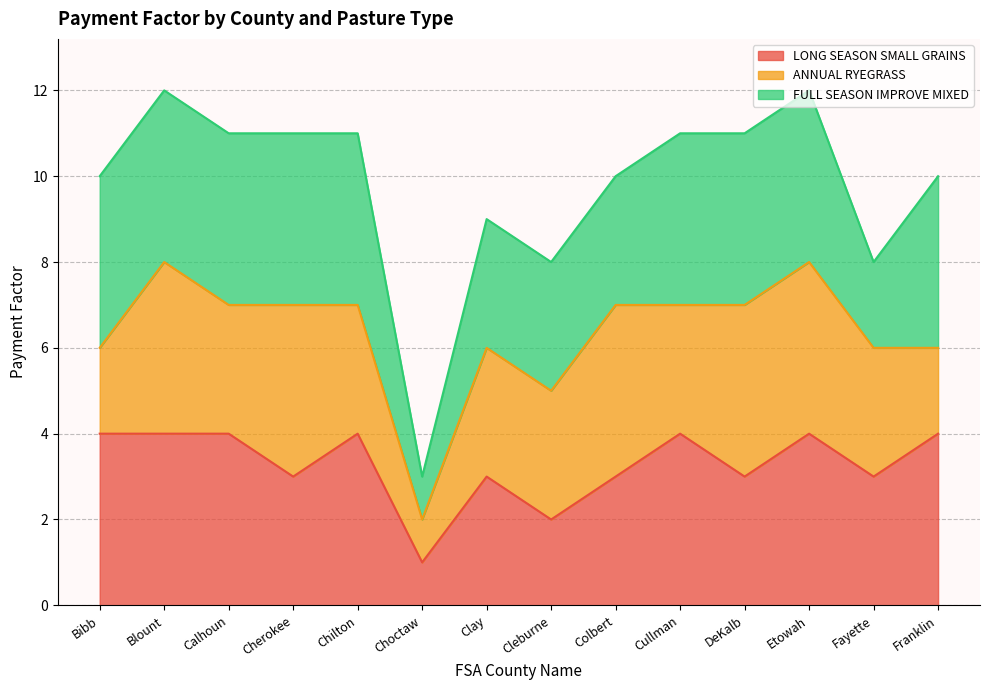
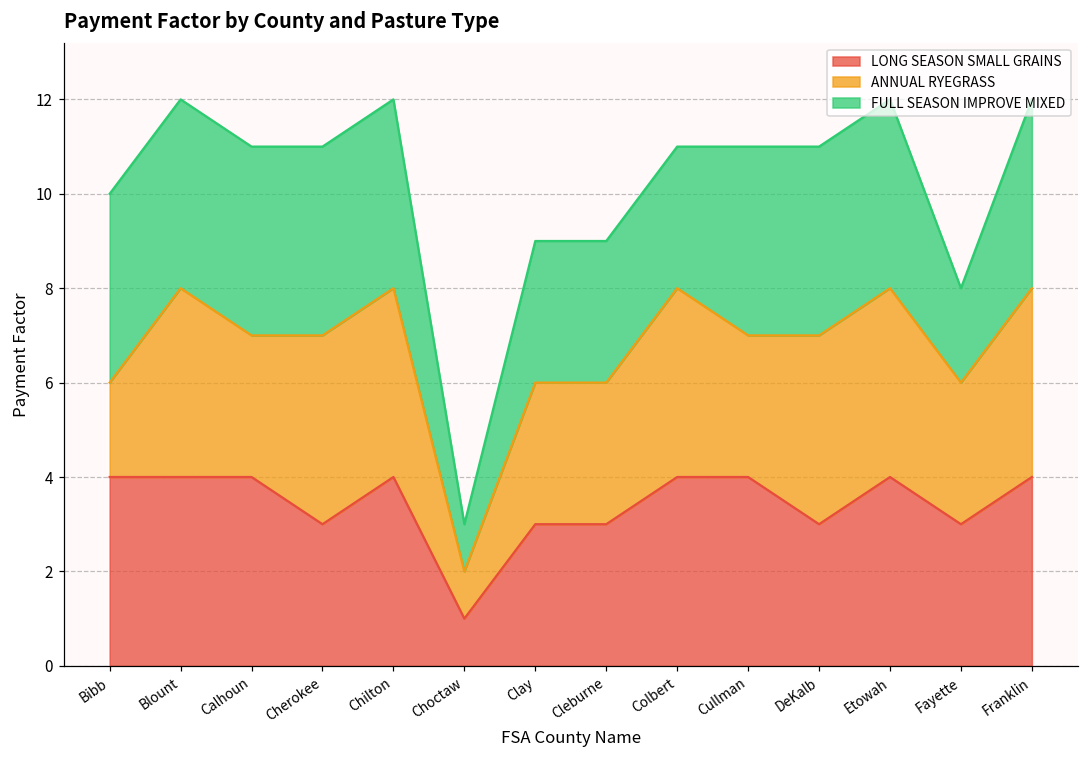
ANNUAL RYEGRASS, Chilton: 3 -> 4
LONG SEASON SMALL GRAINS, Cleburne: 2 -> 3
LONG SEASON SMALL GRAINS, Colbert: 3 -> 4
ANNUAL RYEGRASS, Franklin: 2 -> 4
